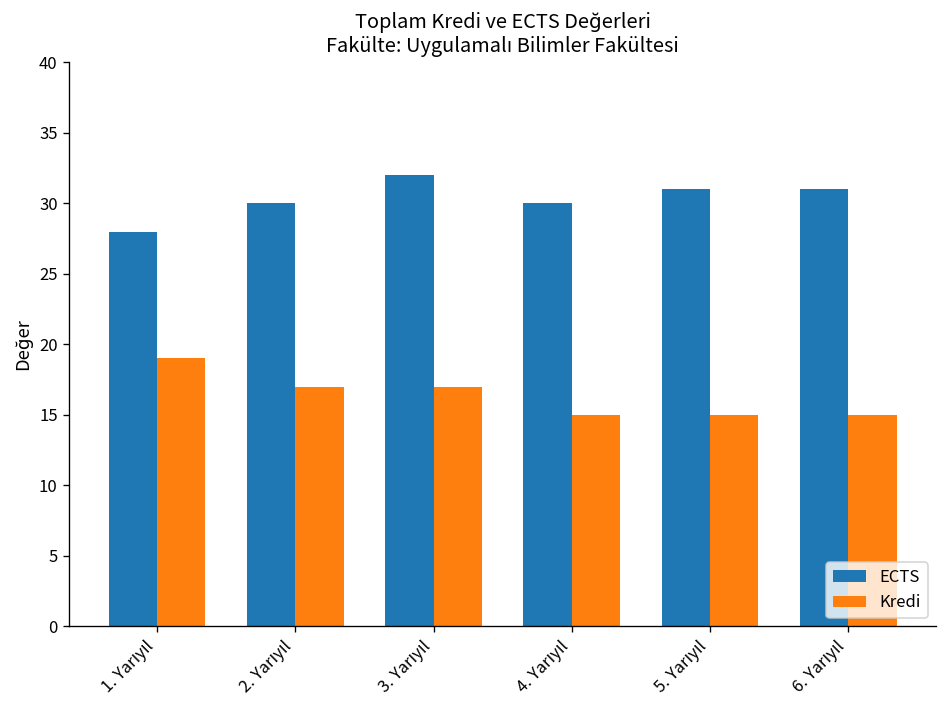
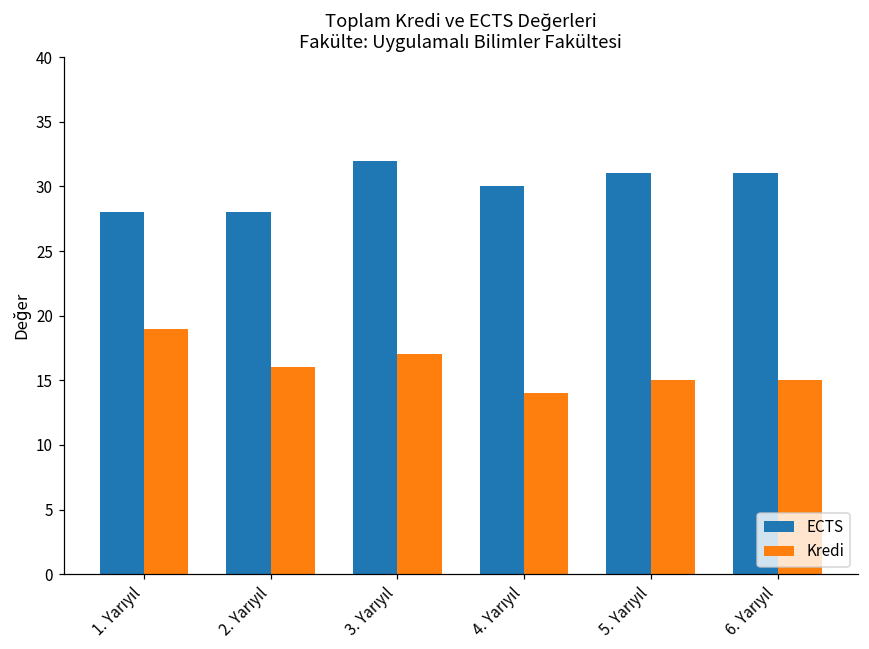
ECTS, 2. Yarıyıl: 30 -> 28
Kredi, 2. Yarıyıl: 17 -> 16
Kredi, 4. Yarıyıl: 15 -> 14
